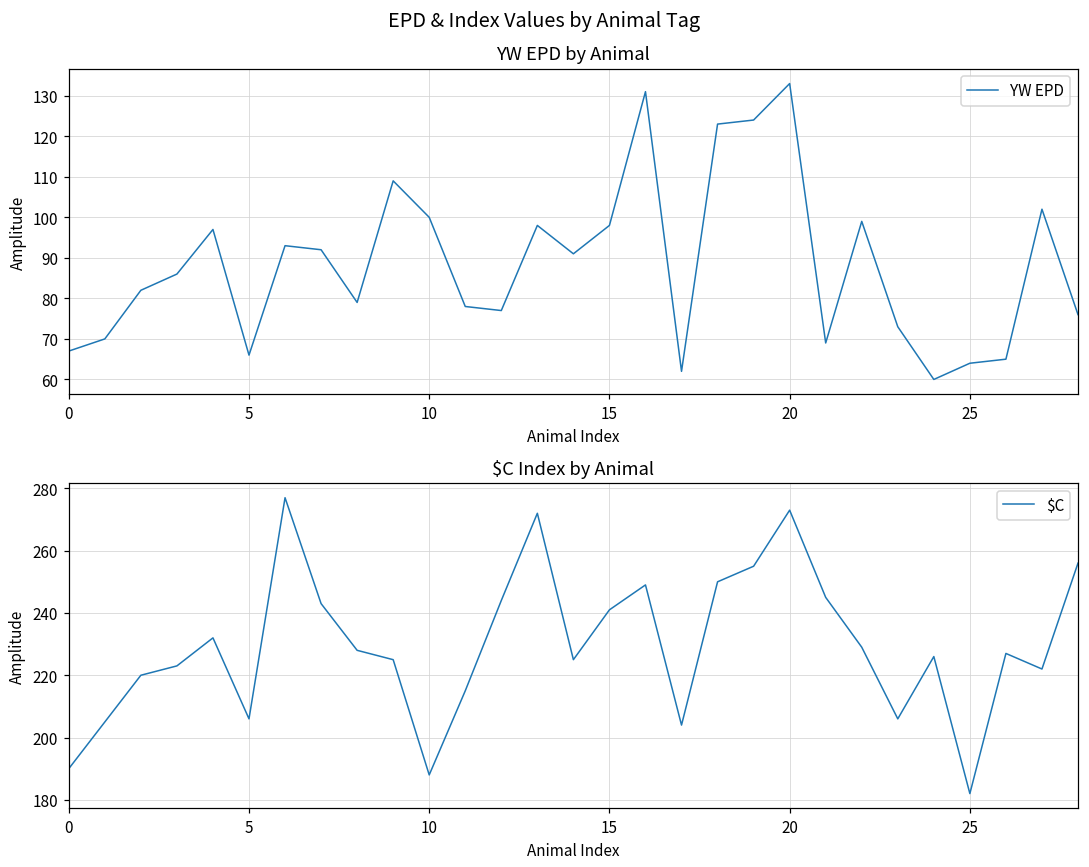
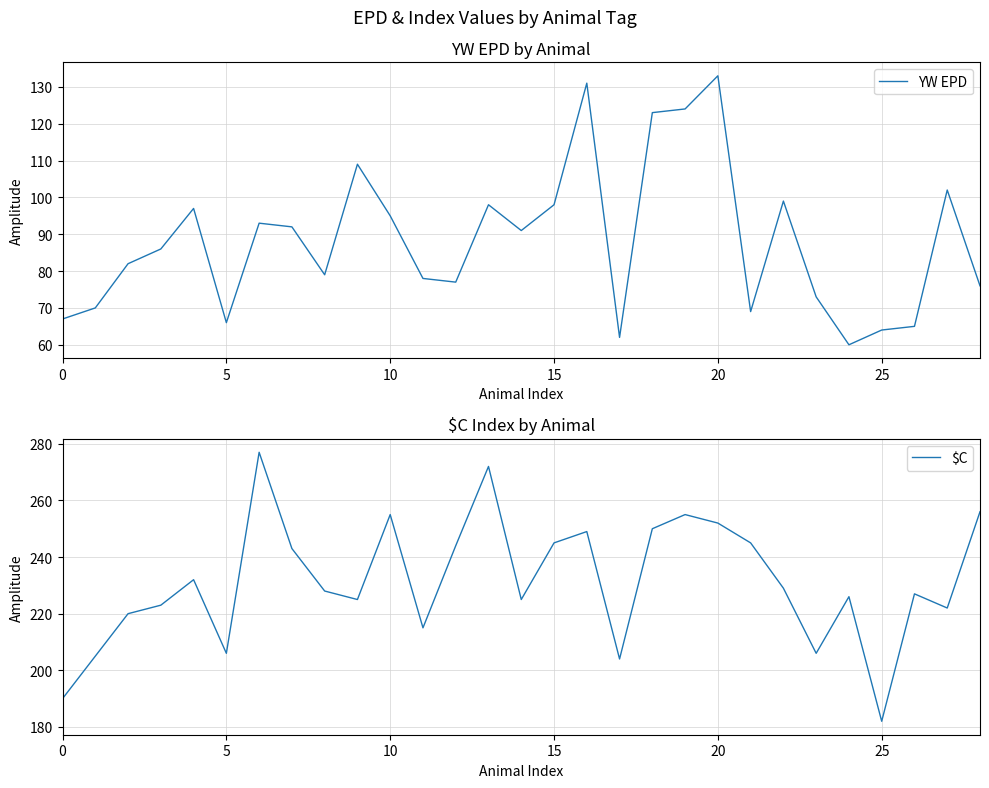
YW EPD by Animal, 10: 100 -> 95
$C Index by Animal, 10: 188 -> 255
$C Index by Animal, 15: 241 -> 245
$C Index by Animal, 20: 273 -> 252
